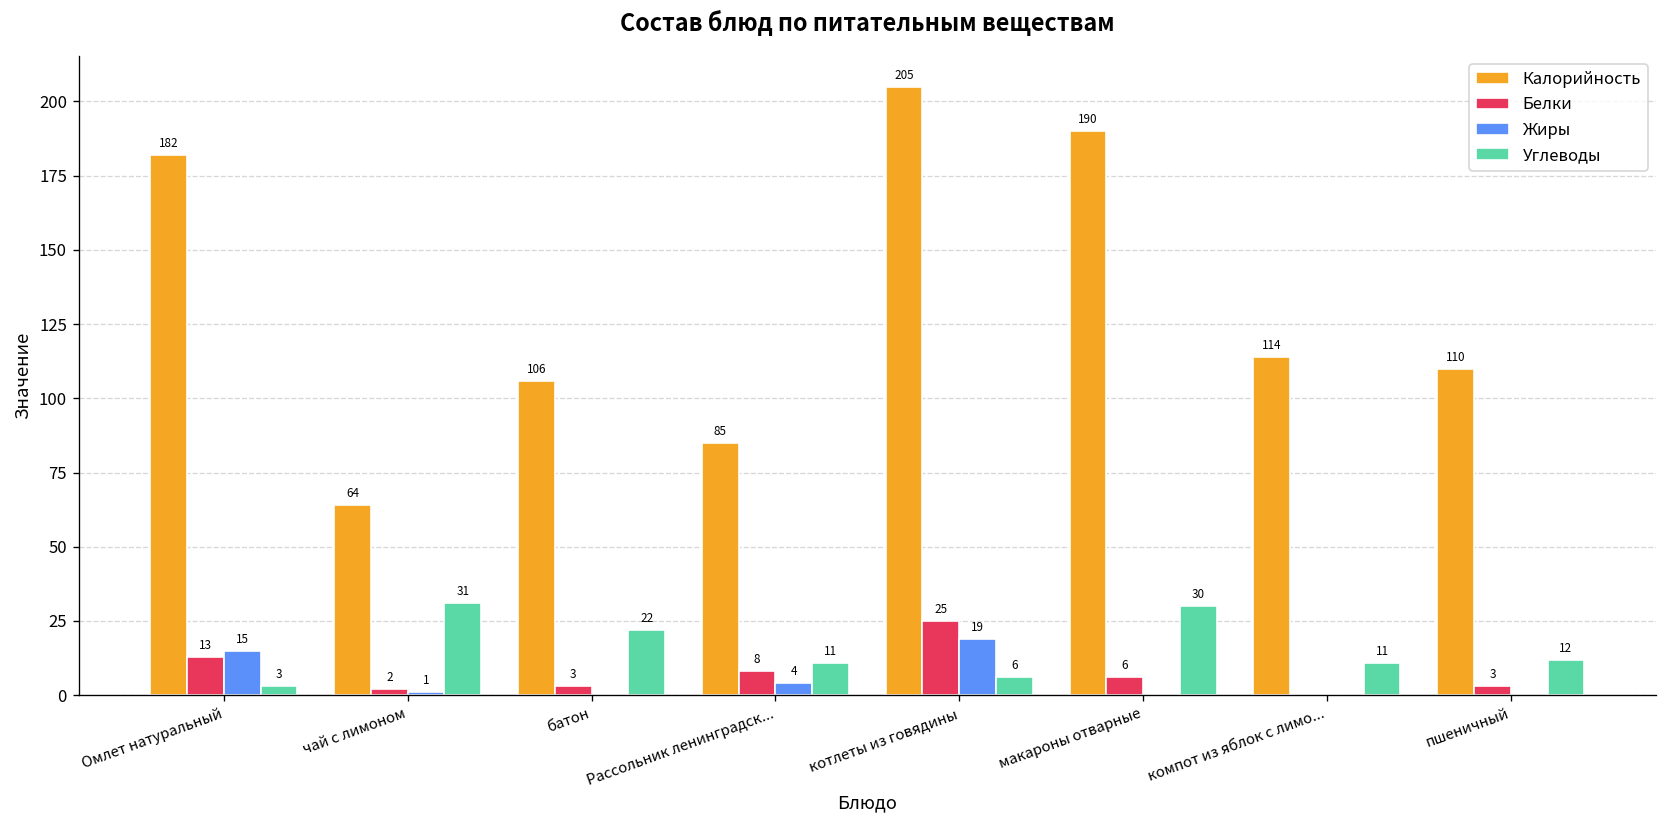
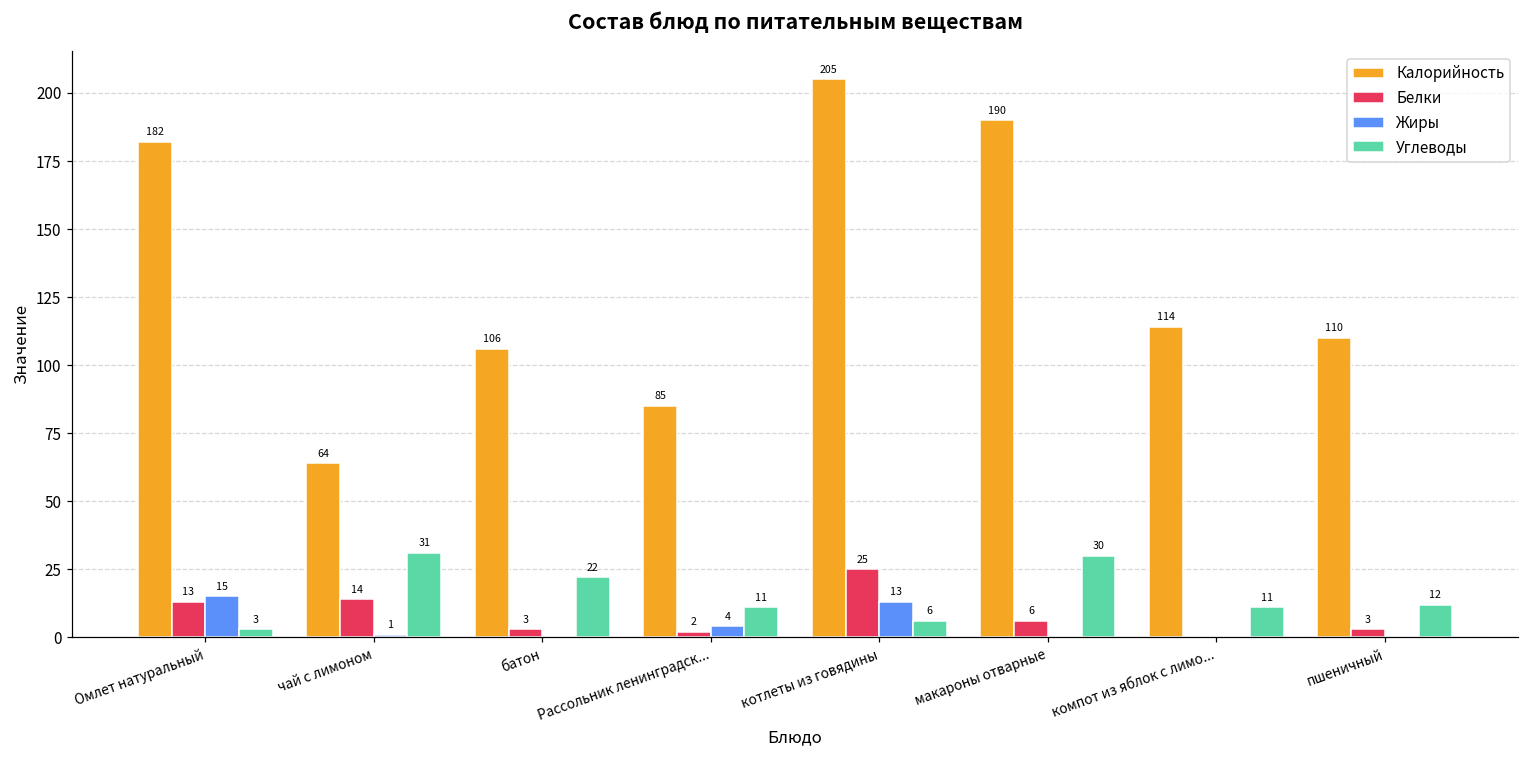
Белки, чай с лимоном: 2 -> 14
Белки, Рассольник ленинградск...: 8 -> 2
Жиры, котлеты из говядины: 19 -> 13
